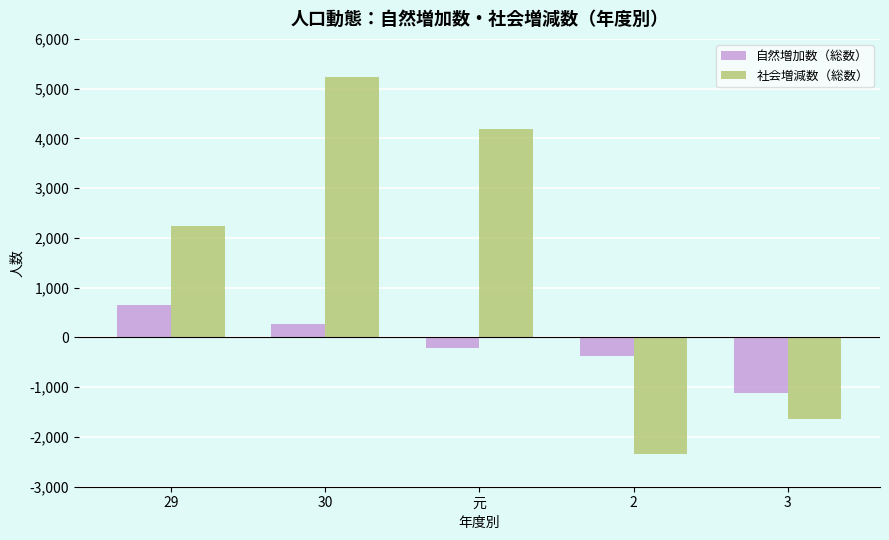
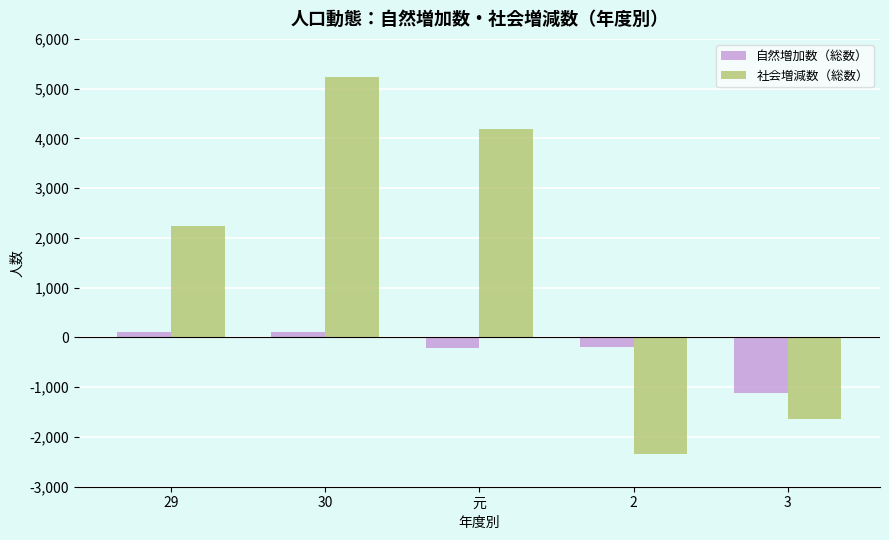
自然増加数（総数）, 29: 700 -> 100
自然増加数（総数）, 30: 300 -> 100
自然増加数（総数）, 2: -400 -> -200
